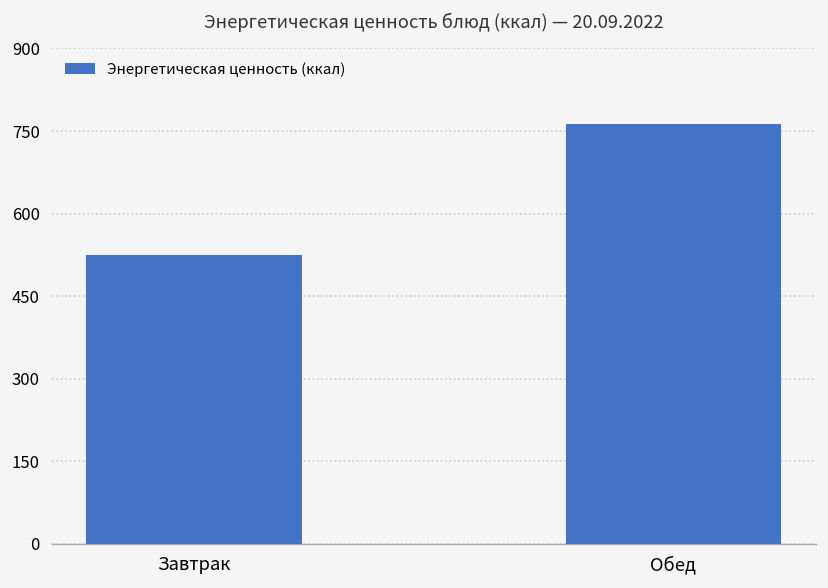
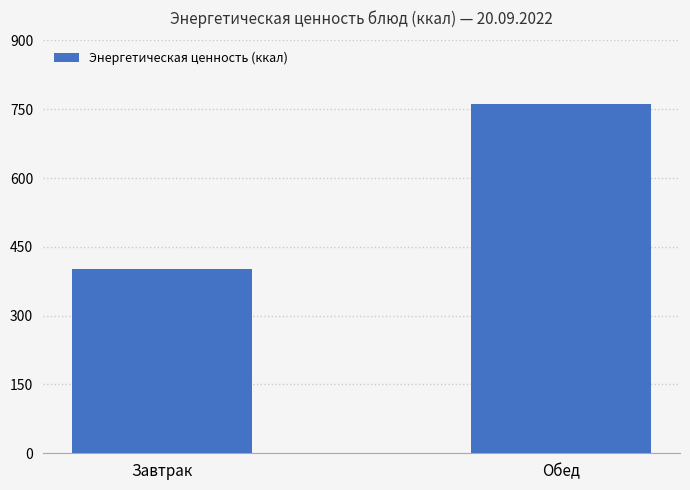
Завтрак: 520 -> 400
